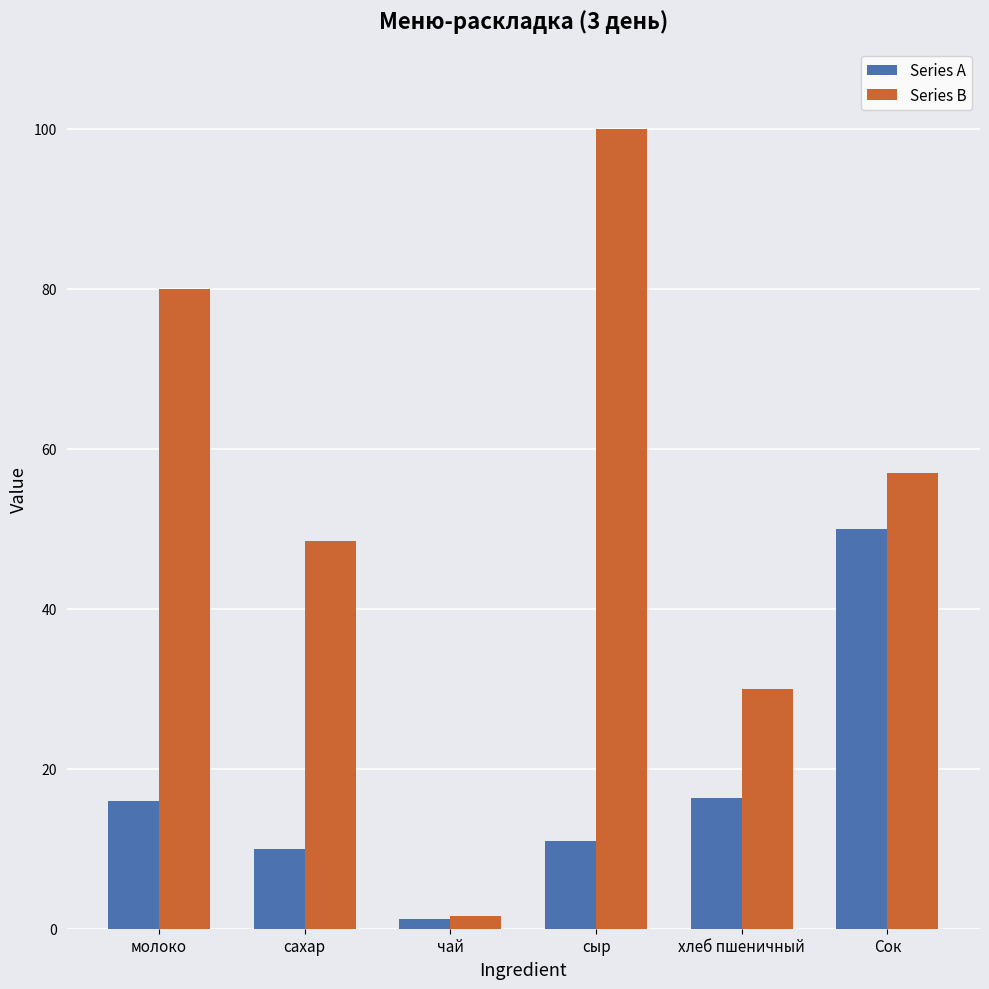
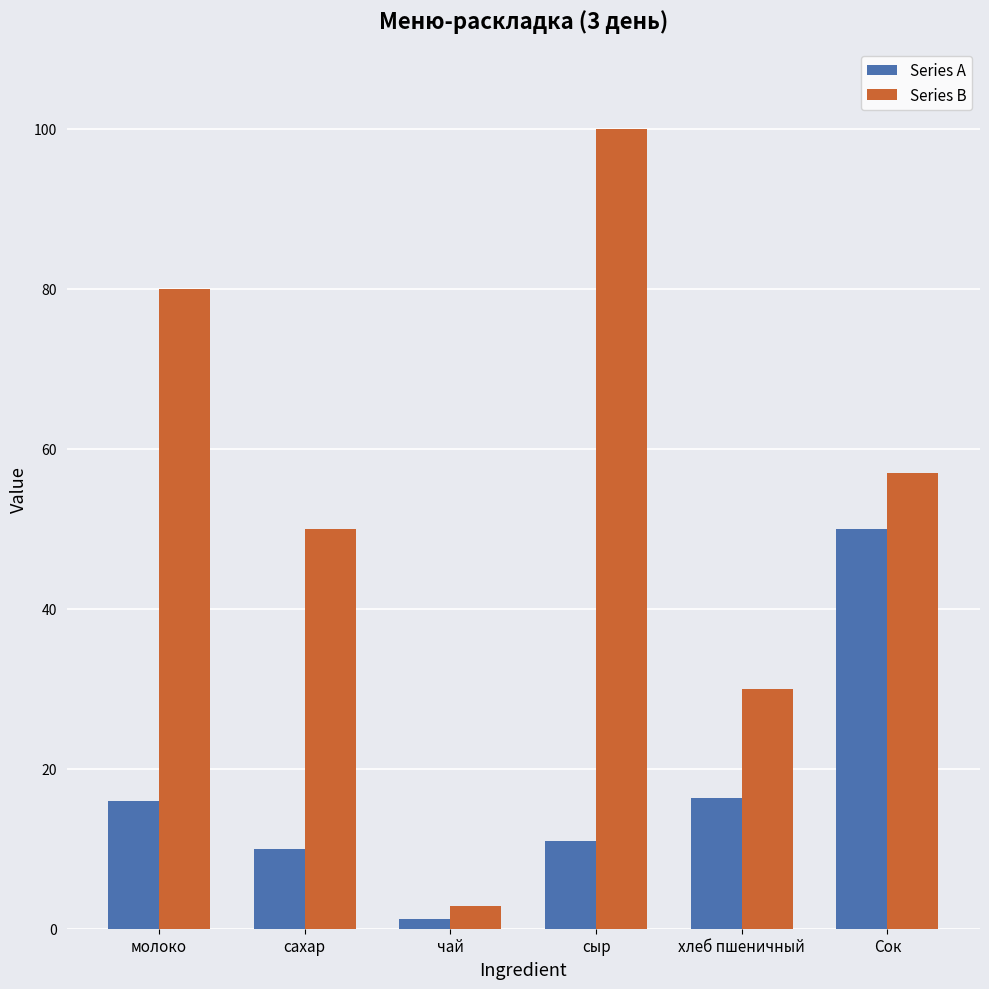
Series B, сахар: 49 -> 50
Series B, чай: 2 -> 3
